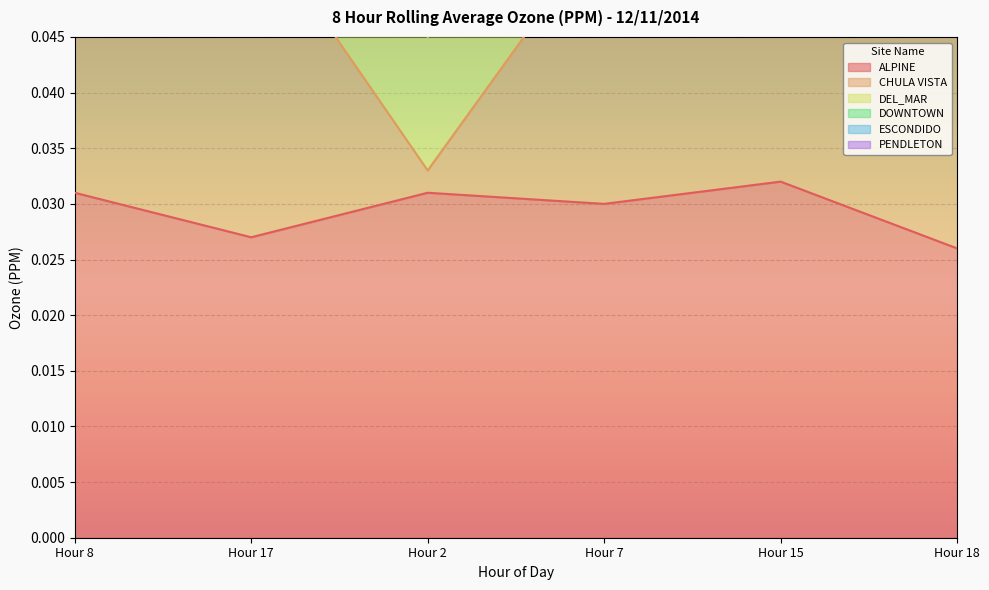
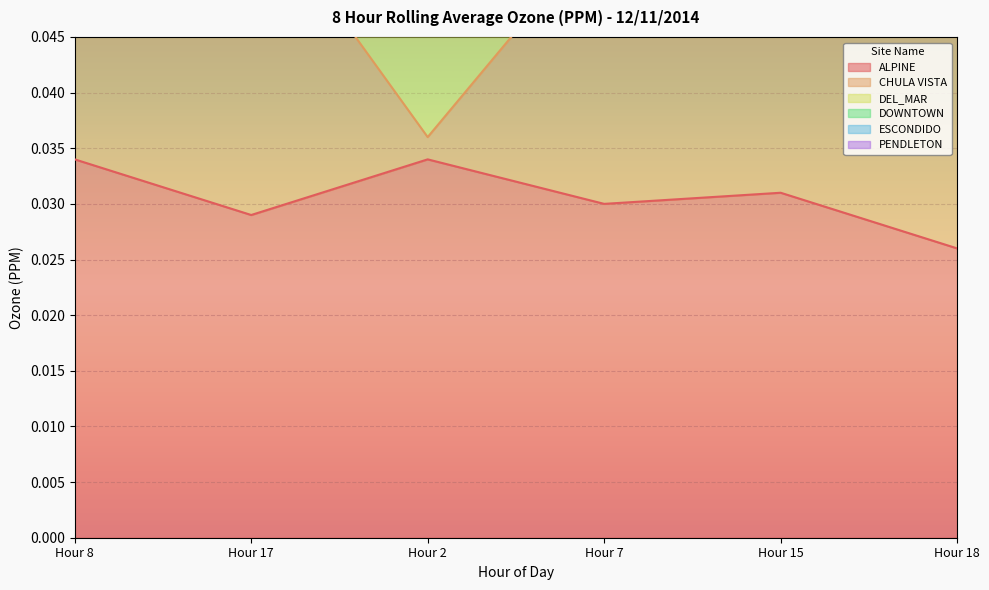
ALPINE, Hour 8: 0.031 -> 0.034
ALPINE, Hour 17: 0.027 -> 0.029
ALPINE, Hour 2: 0.031 -> 0.034
ALPINE, Hour 15: 0.032 -> 0.031
